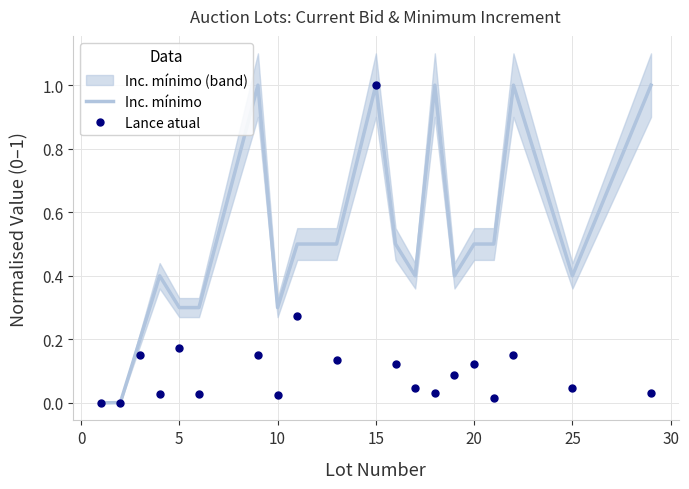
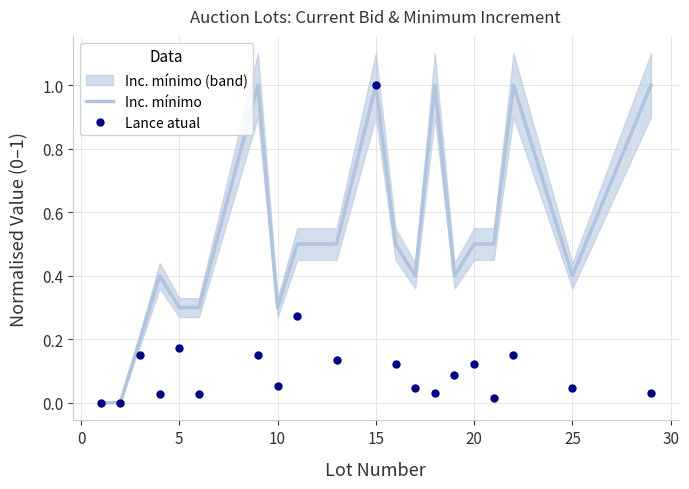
Lance atual, 10: 0.03 -> 0.05
